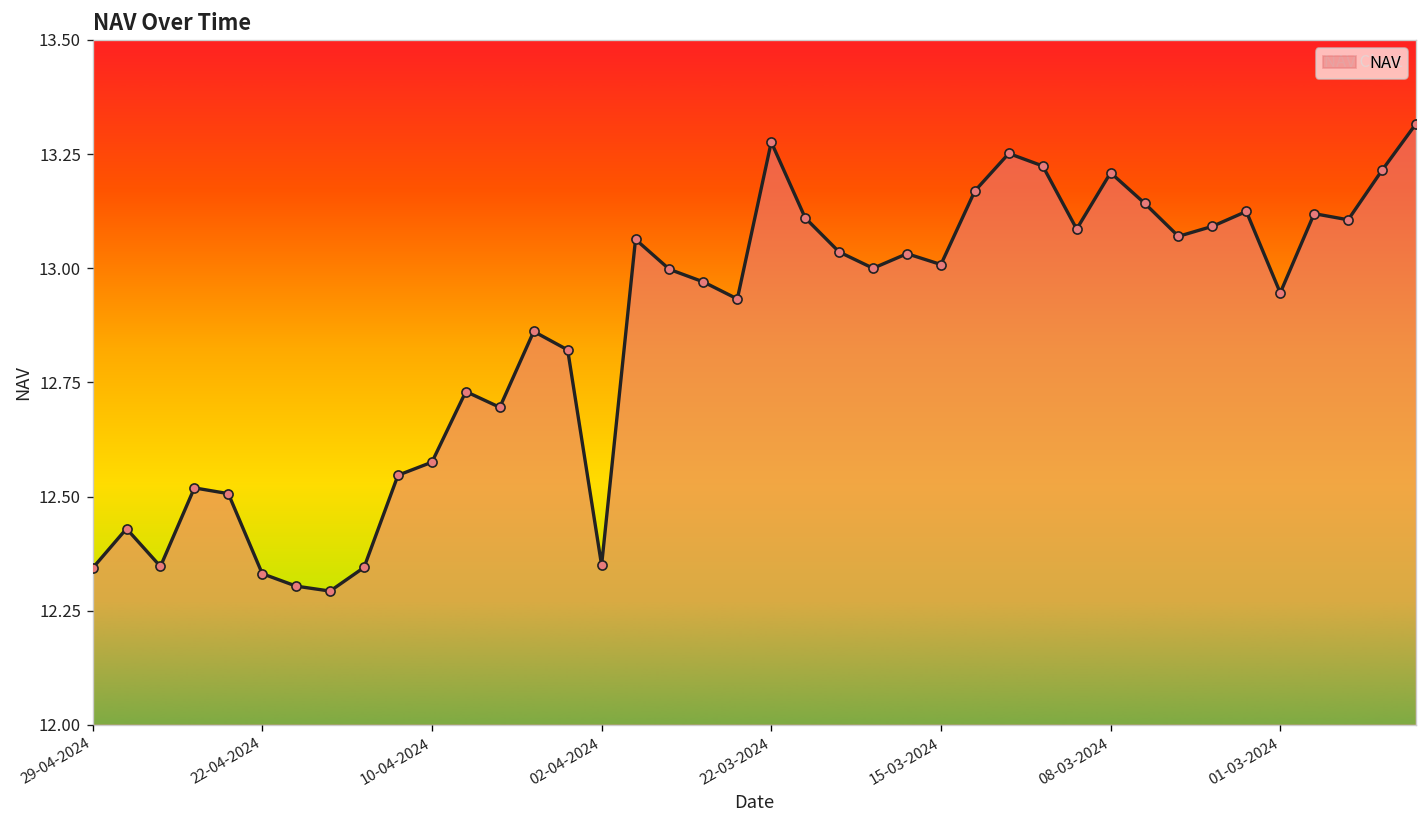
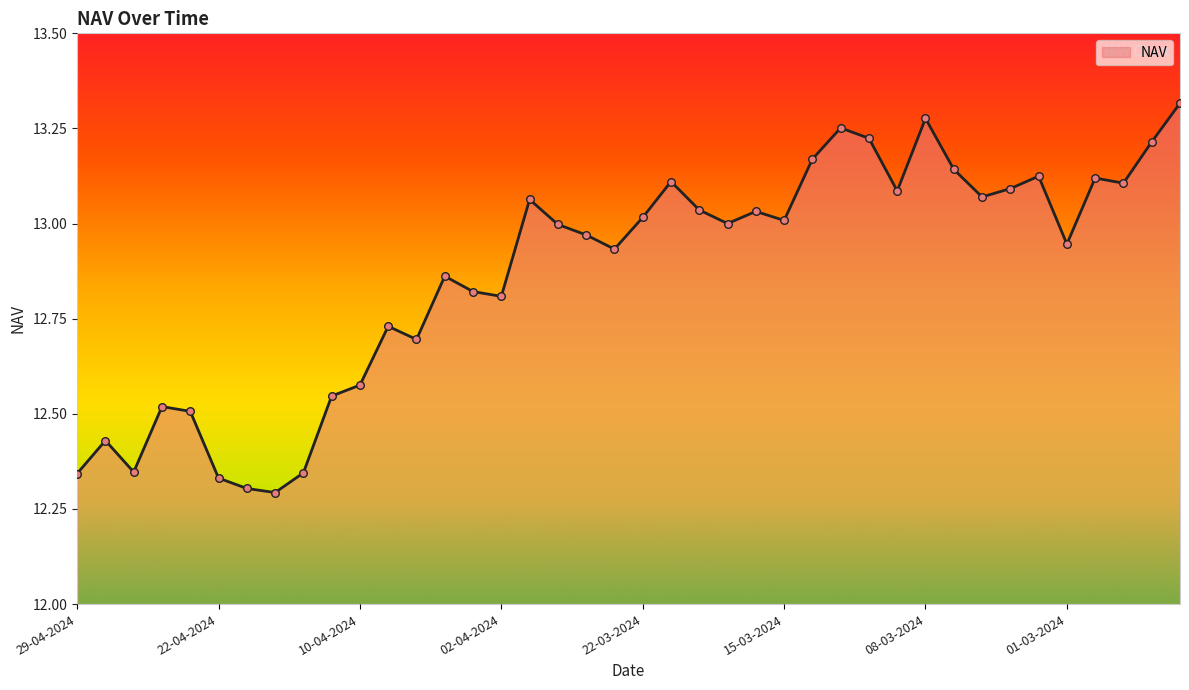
02-04-2024: 12.35 -> 12.81
22-03-2024: 13.28 -> 13.02
08-03-2024: 13.21 -> 13.28
